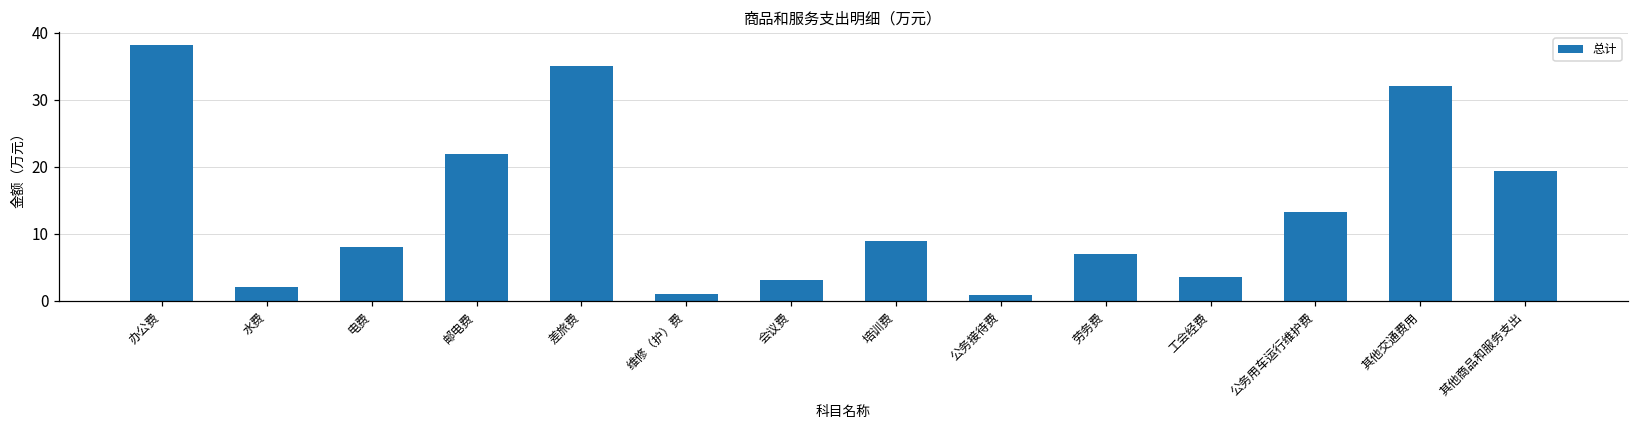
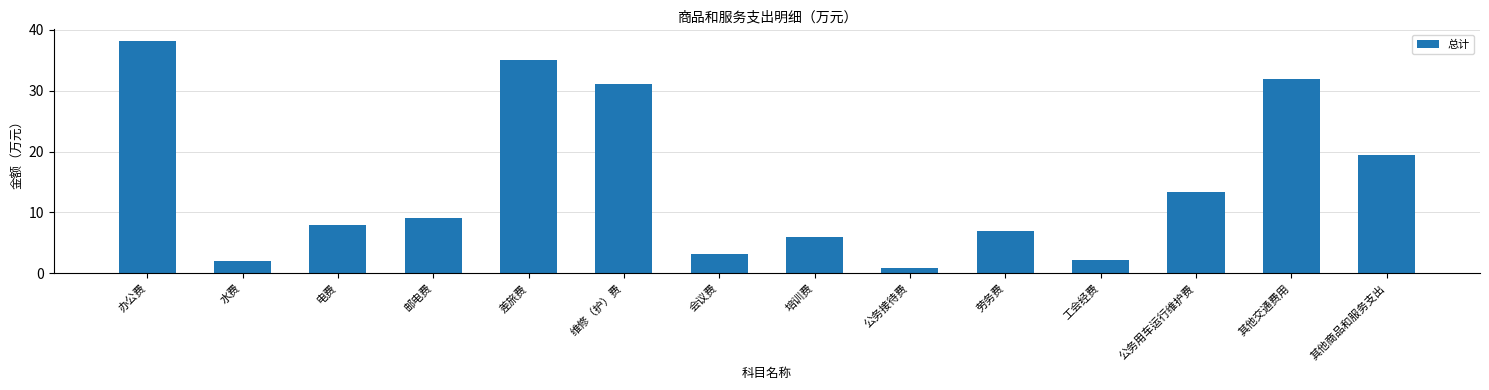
邮电费: 22 -> 9
维修（护）费: 1 -> 31
培训费: 9 -> 6
工会经费: 4 -> 2
